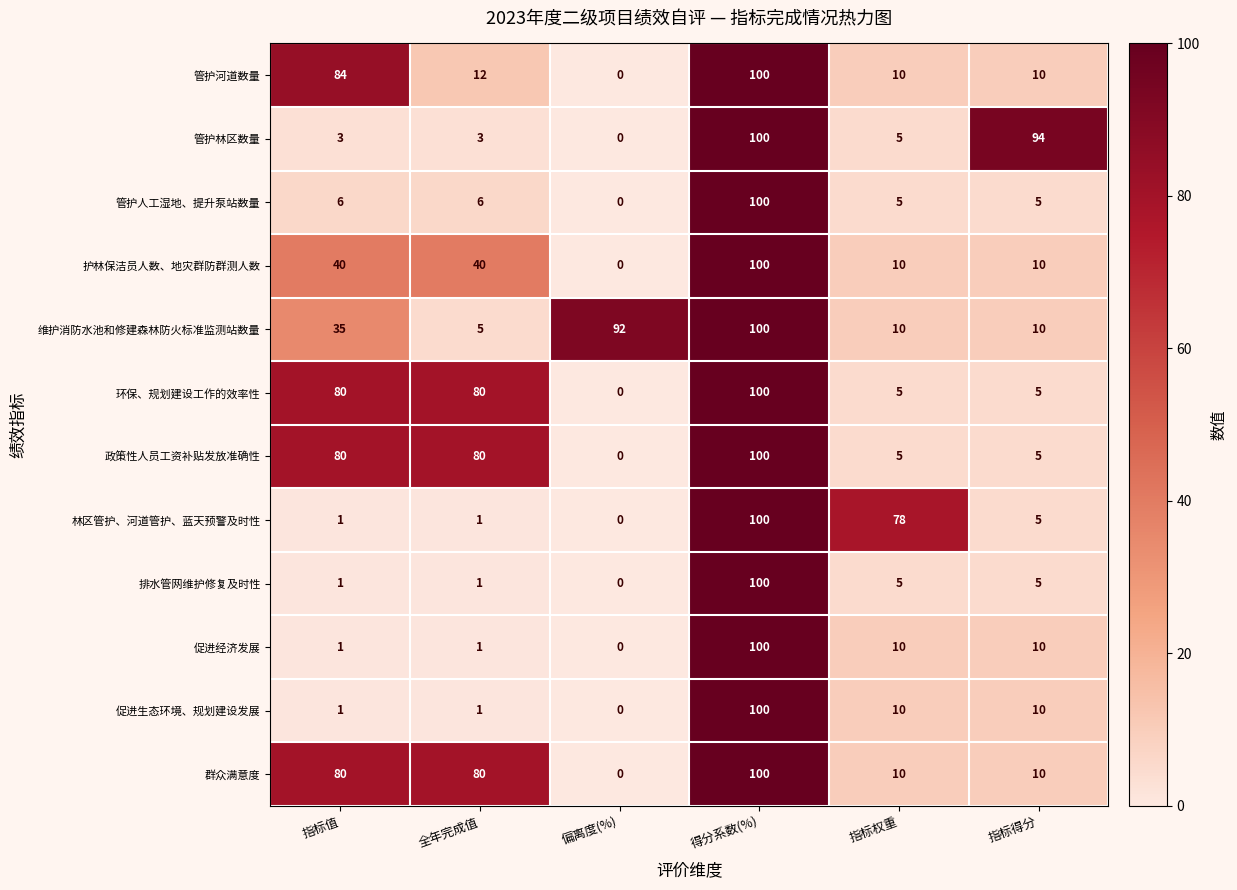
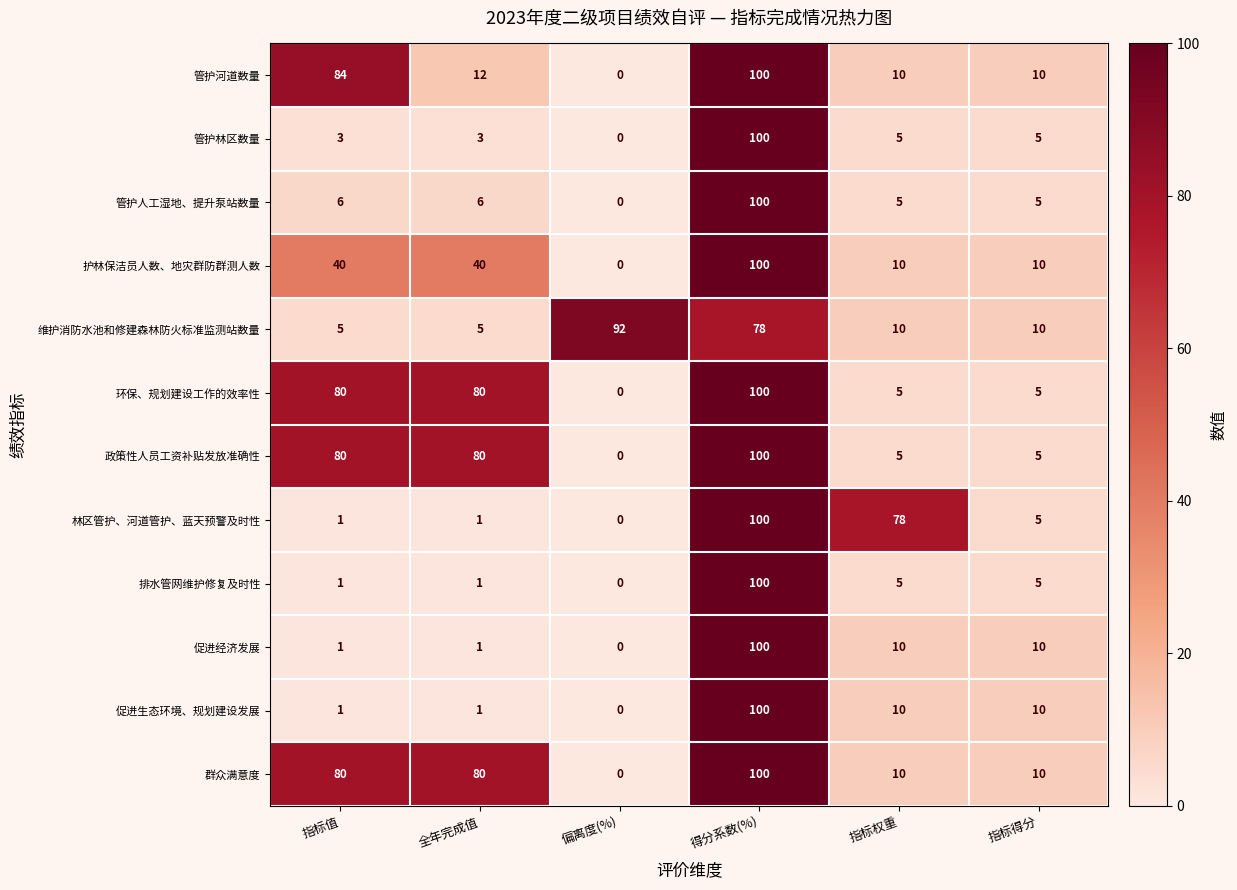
管护林区数量, 指标得分: 94 -> 5
维护消防水池和修建森林防火标准监测站数量, 指标值: 35 -> 5
维护消防水池和修建森林防火标准监测站数量, 得分系数(%): 100 -> 78
